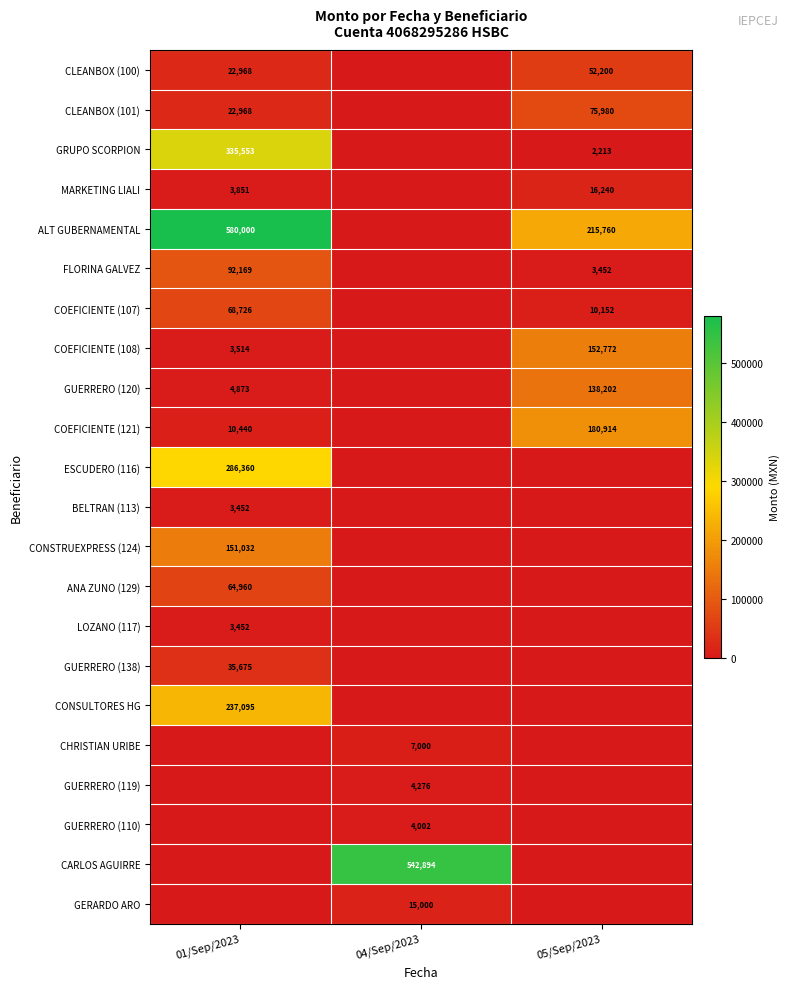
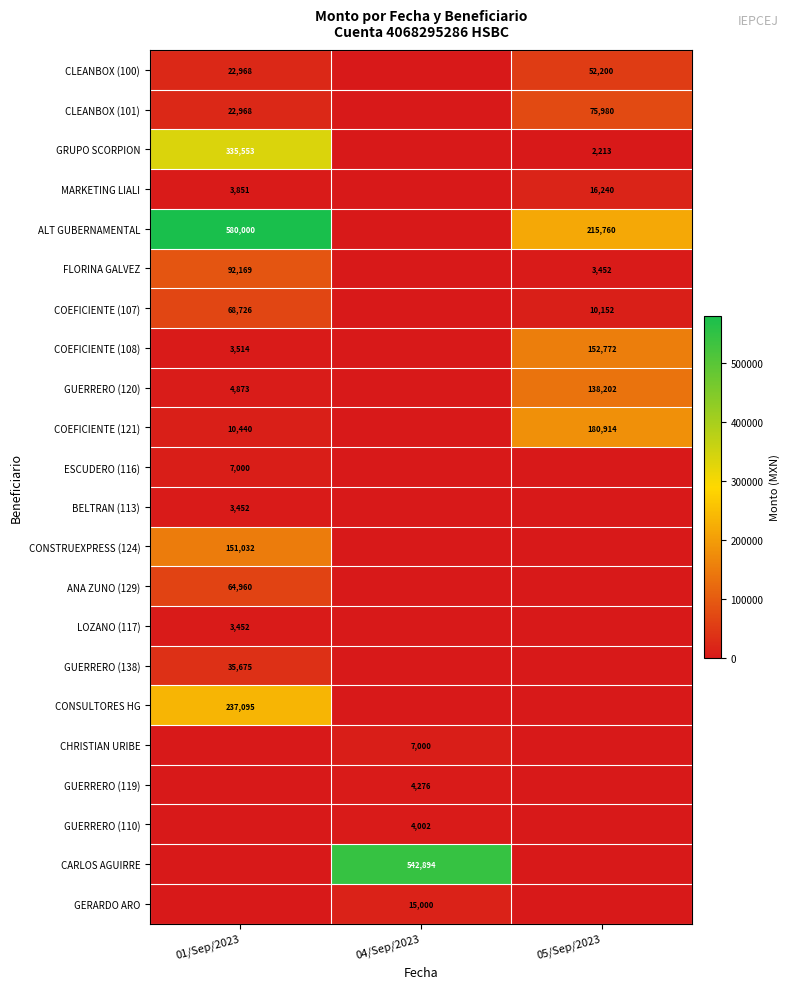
ESCUDERO (116), 01/Sep/2023: 286,360 -> 7,000
